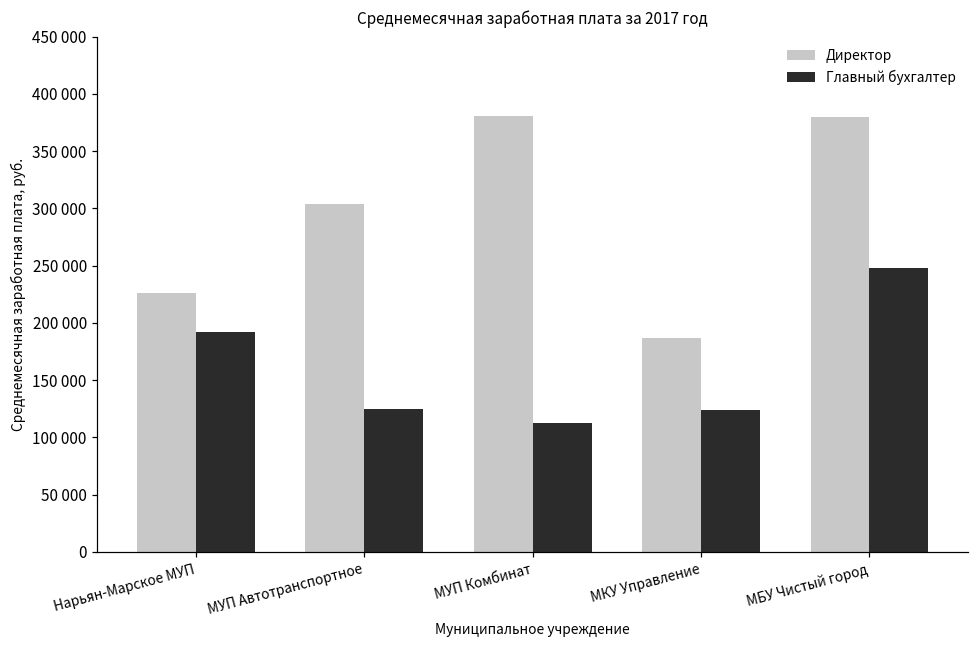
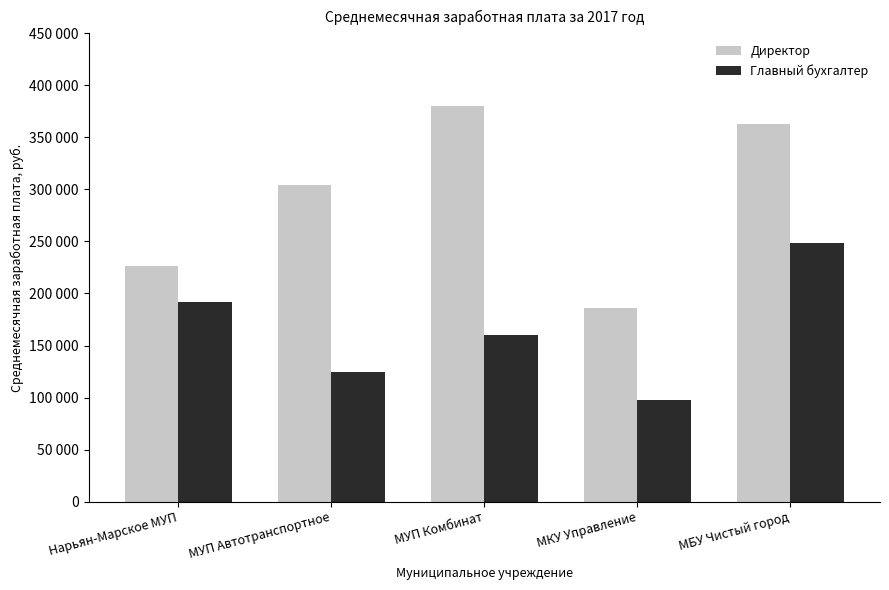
Главный бухгалтер, МУП Комбинат: 113000 -> 160000
Главный бухгалтер, МКУ Управление: 123000 -> 98000
Директор, МБУ Чистый город: 380000 -> 363000
